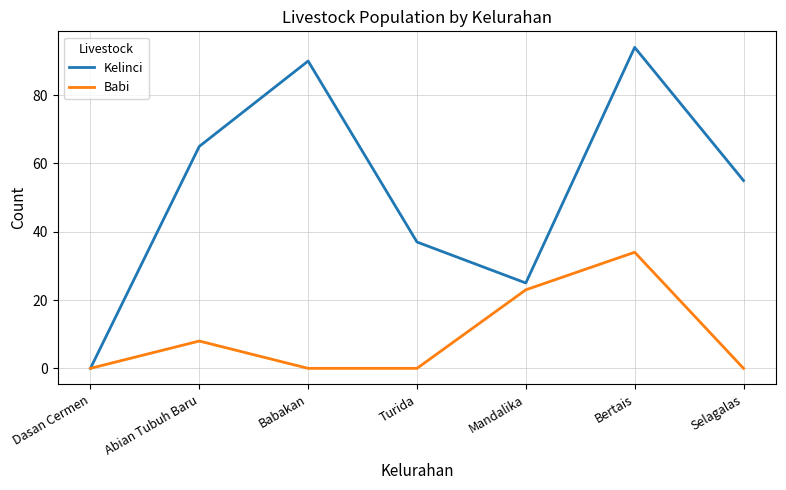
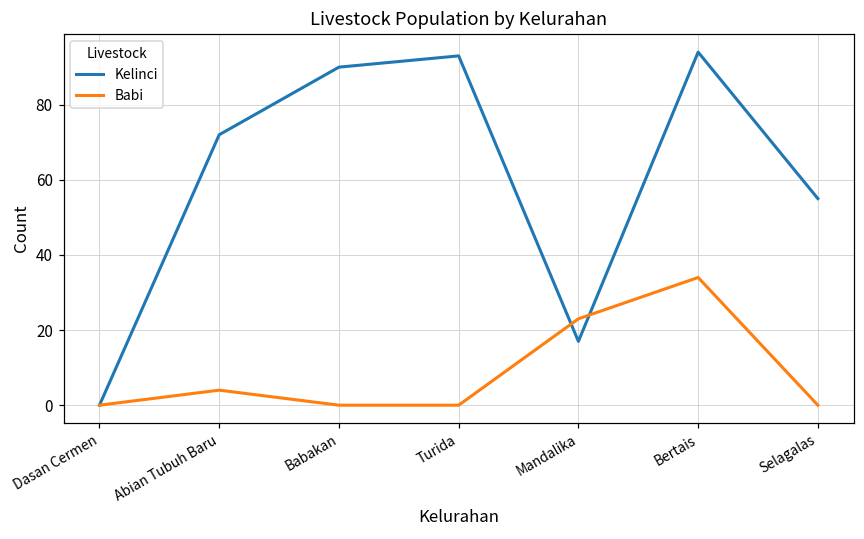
Kelinci, Abian Tubuh Baru: 65 -> 72
Babi, Abian Tubuh Baru: 8 -> 4
Kelinci, Turida: 37 -> 93
Kelinci, Mandalika: 25 -> 17
